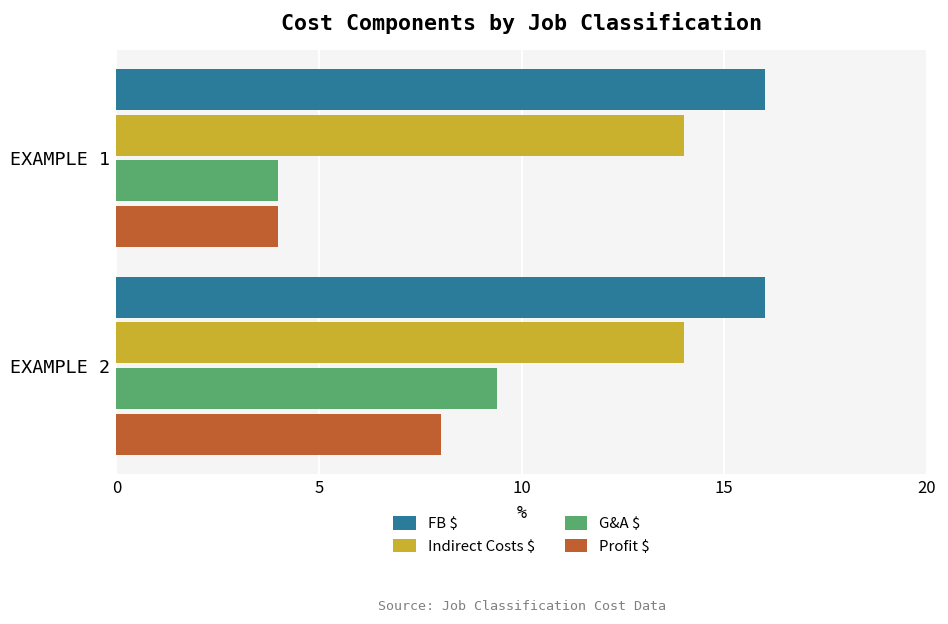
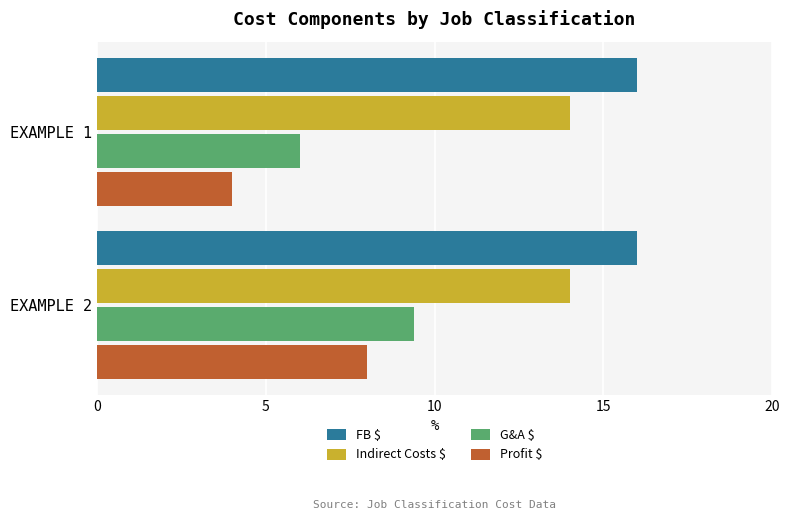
G&A $, EXAMPLE 1: 4 -> 6
